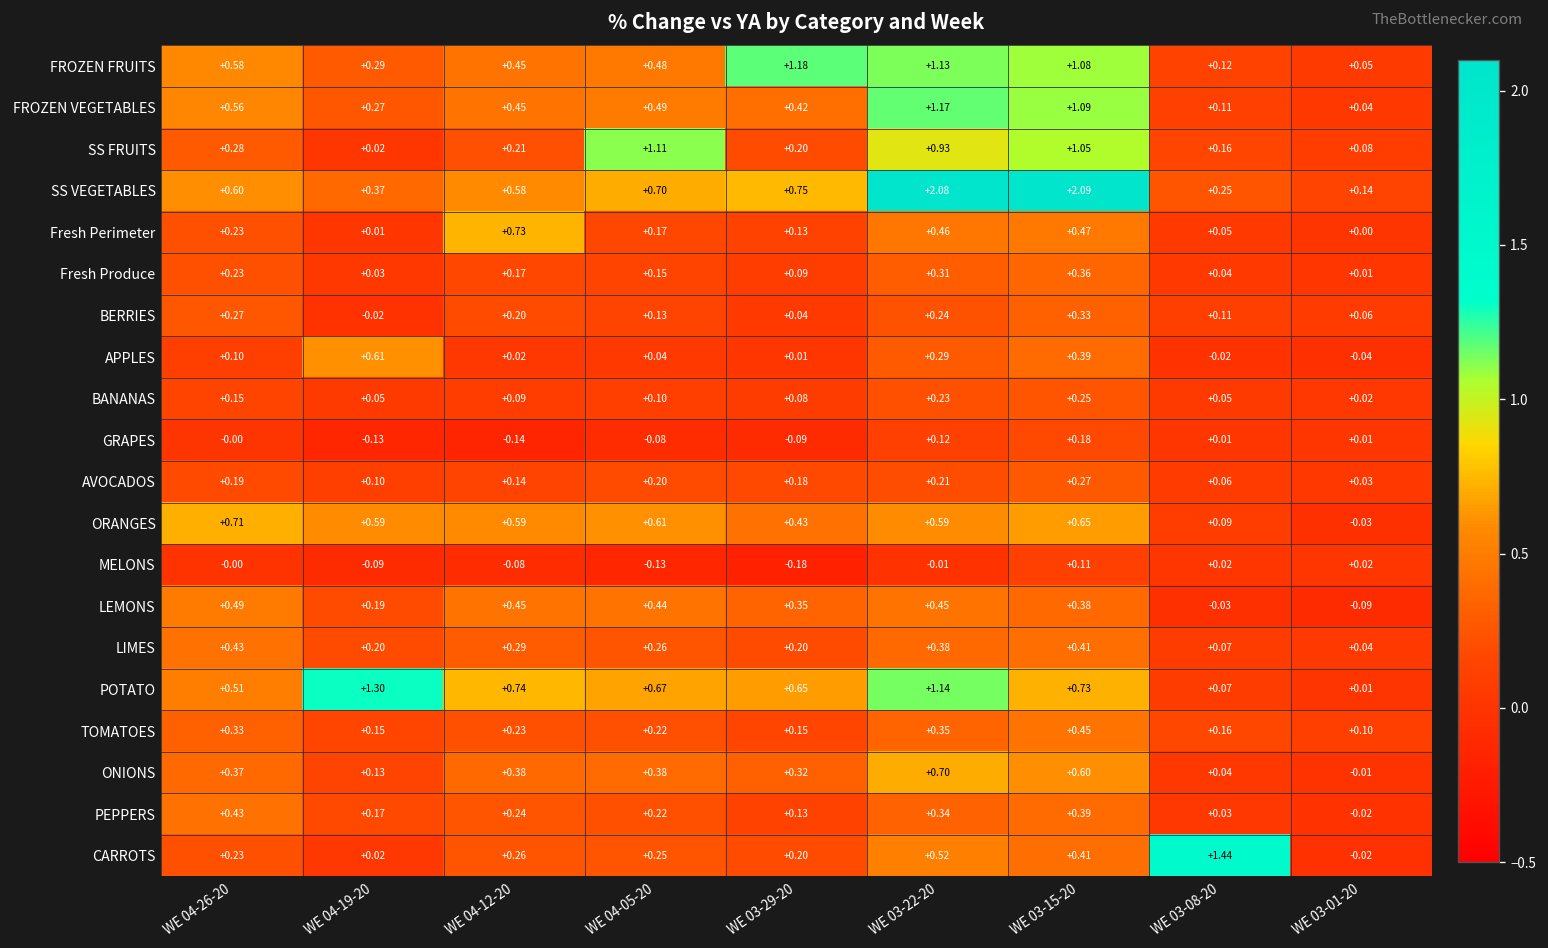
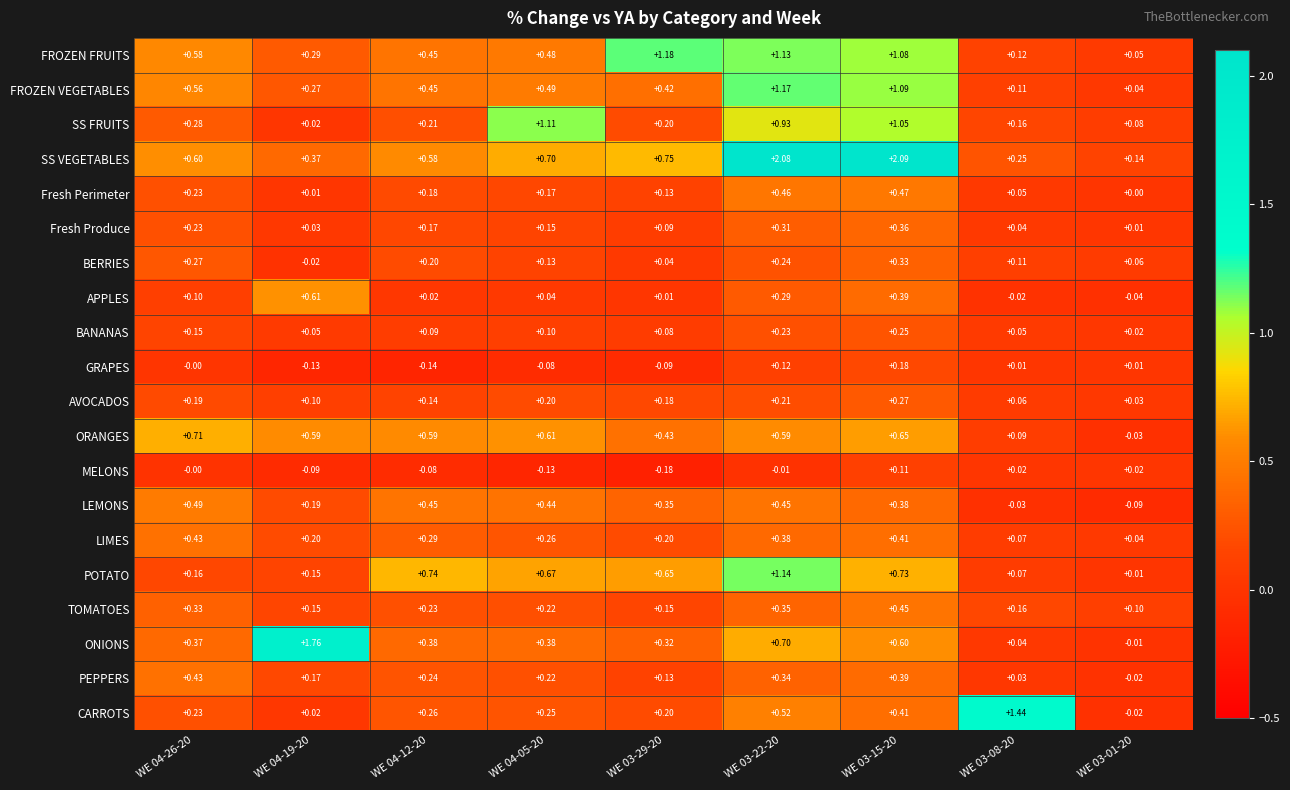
Fresh Perimeter, WE 04-12-20: +0.73 -> +0.18
POTATO, WE 04-26-20: +0.51 -> +0.16
POTATO, WE 04-19-20: +1.30 -> +0.15
ONIONS, WE 04-19-20: +0.13 -> +1.76
